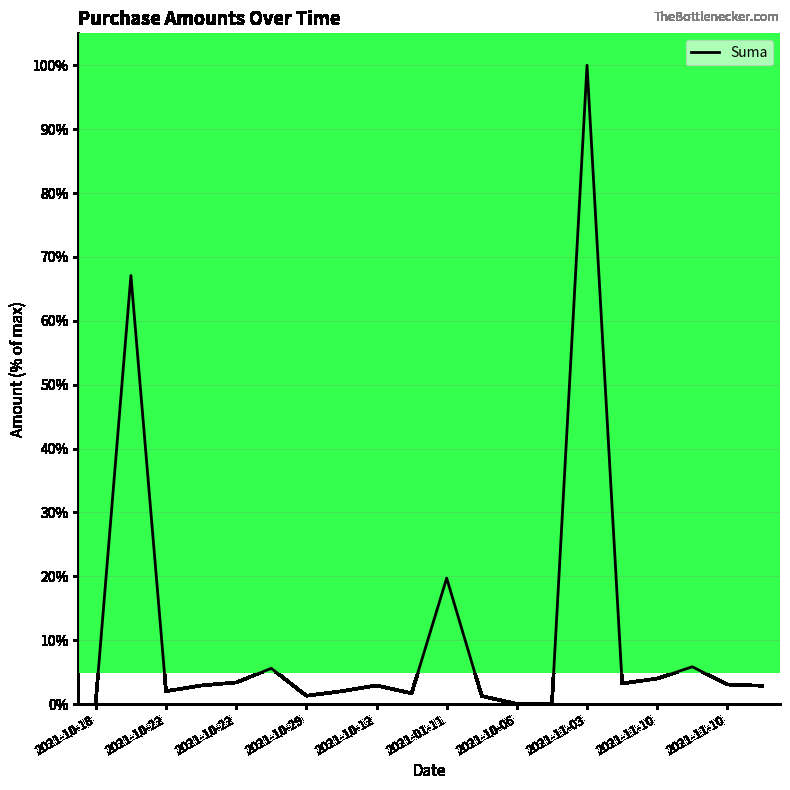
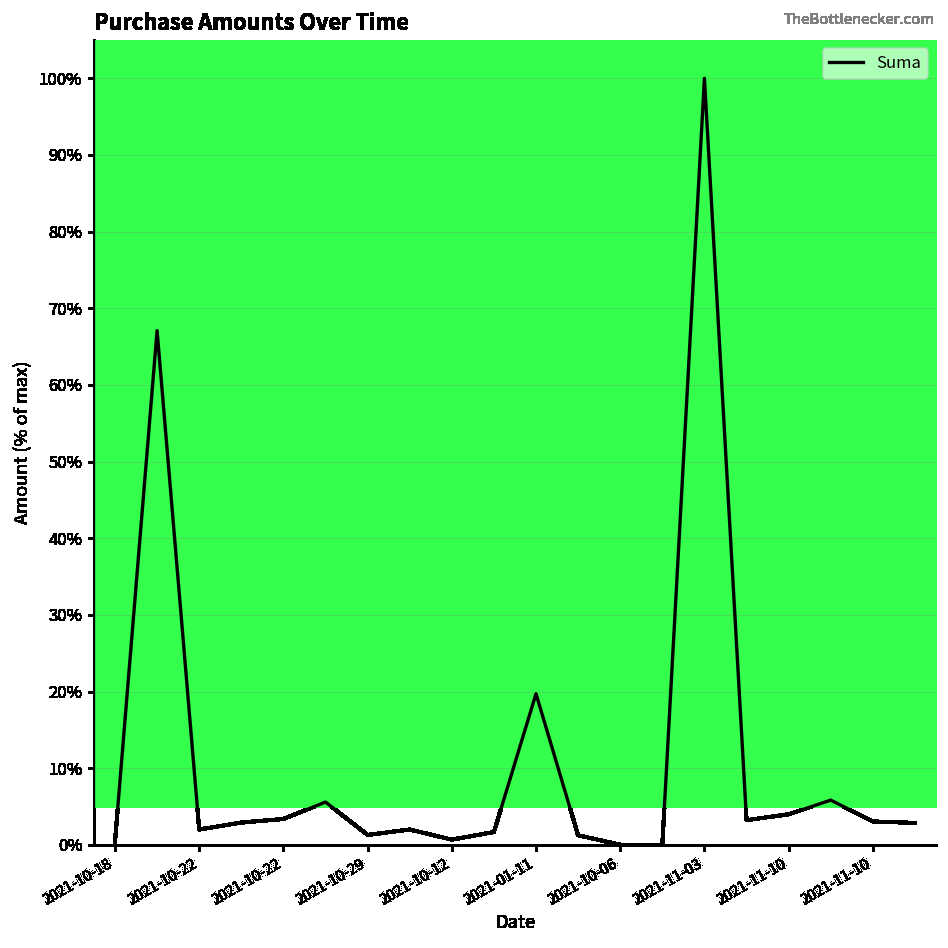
2021-10-12: 3% -> 1%
